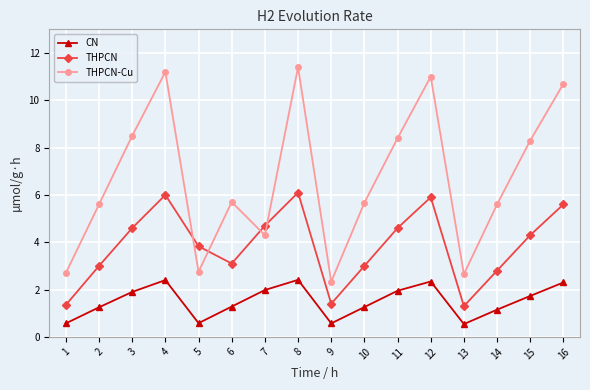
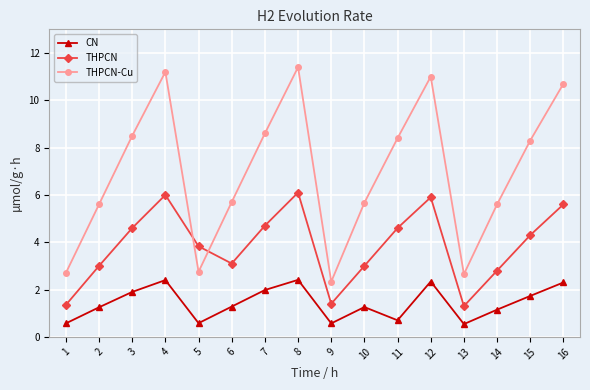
THPCN-Cu, 7: 4.3 -> 8.6
CN, 11: 2.0 -> 0.7
